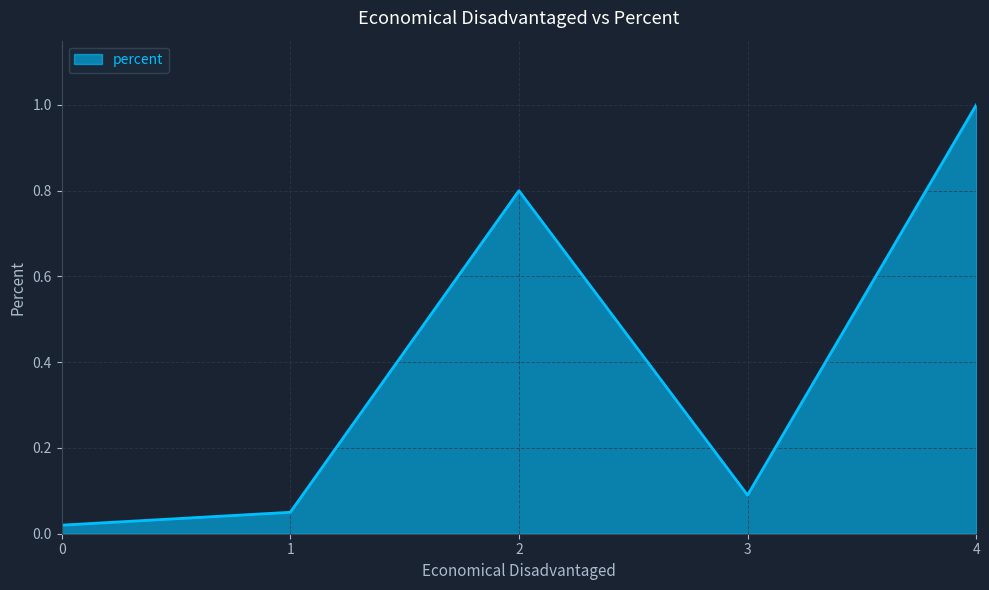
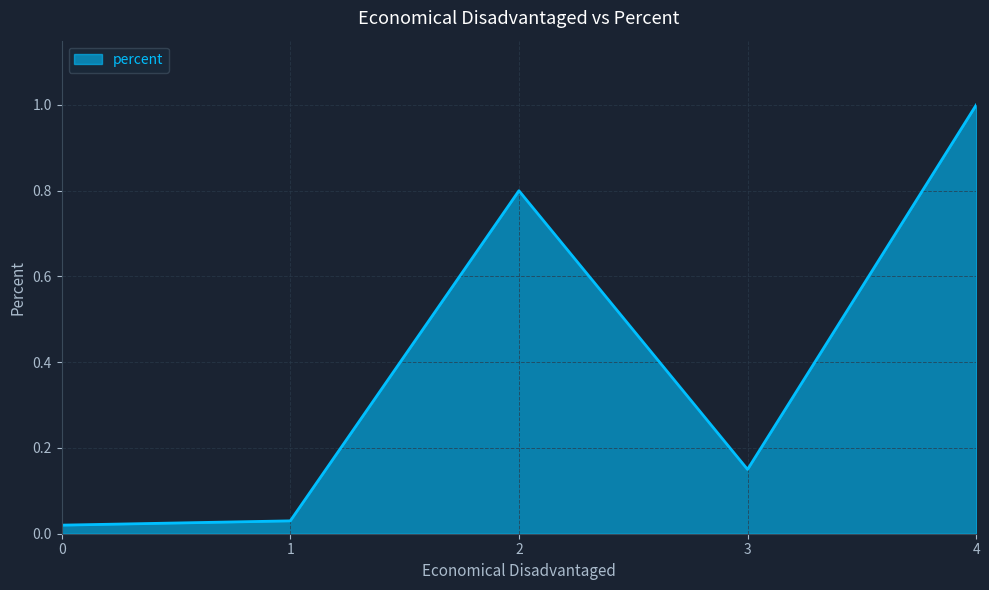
1: 0.05 -> 0.03
3: 0.09 -> 0.15
